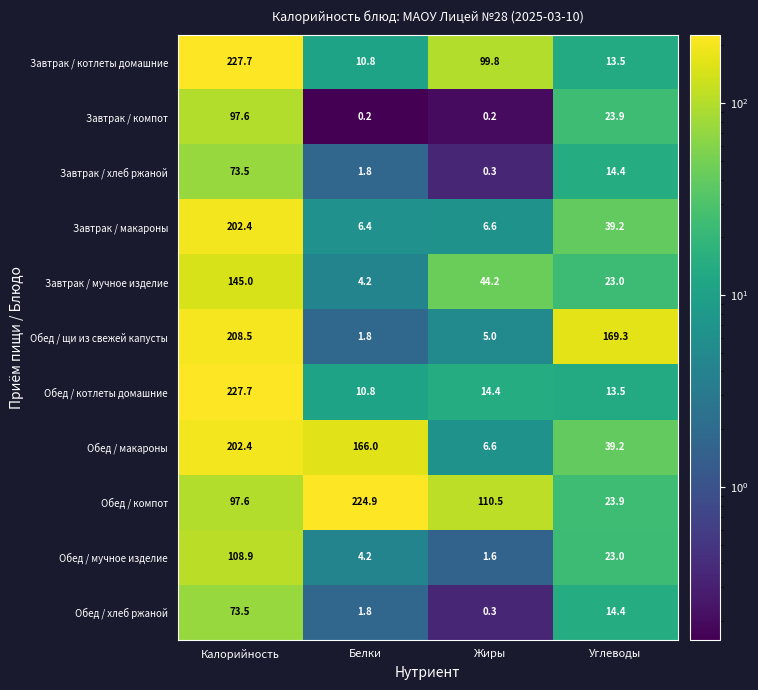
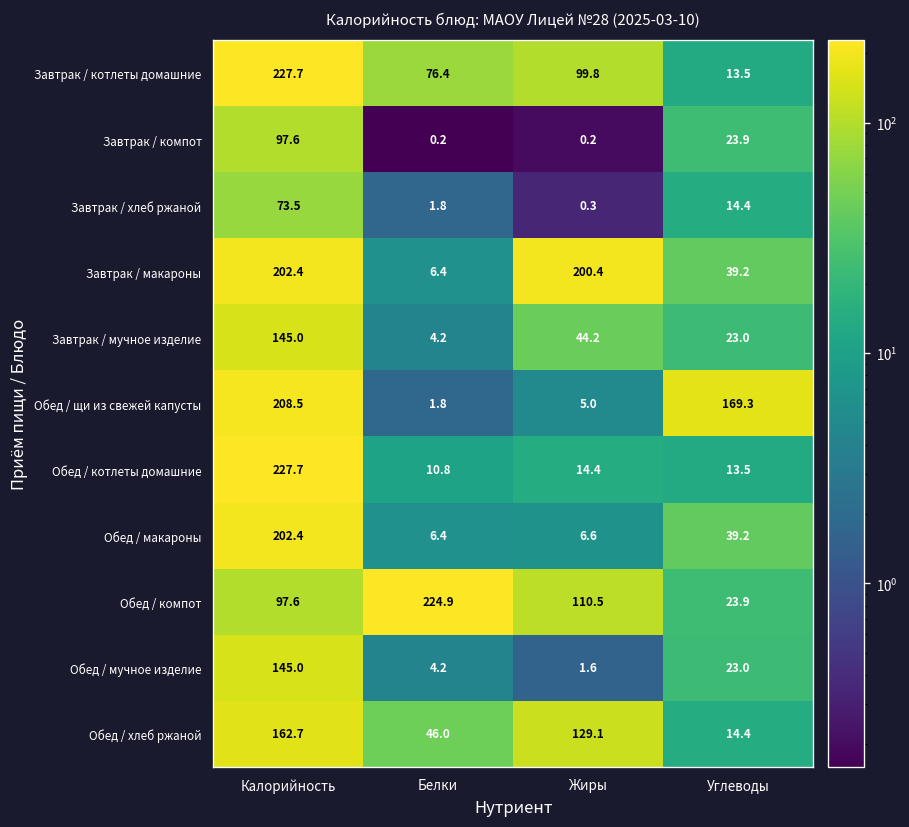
Завтрак / котлеты домашние, Белки: 10.8 -> 76.4
Завтрак / макароны, Жиры: 6.6 -> 200.4
Обед / макароны, Белки: 166.0 -> 6.4
Обед / мучное изделие, Калорийность: 108.9 -> 145.0
Обед / хлеб ржаной, Калорийность: 73.5 -> 162.7
Обед / хлеб ржаной, Белки: 1.8 -> 46.0
Обед / хлеб ржаной, Жиры: 0.3 -> 129.1
